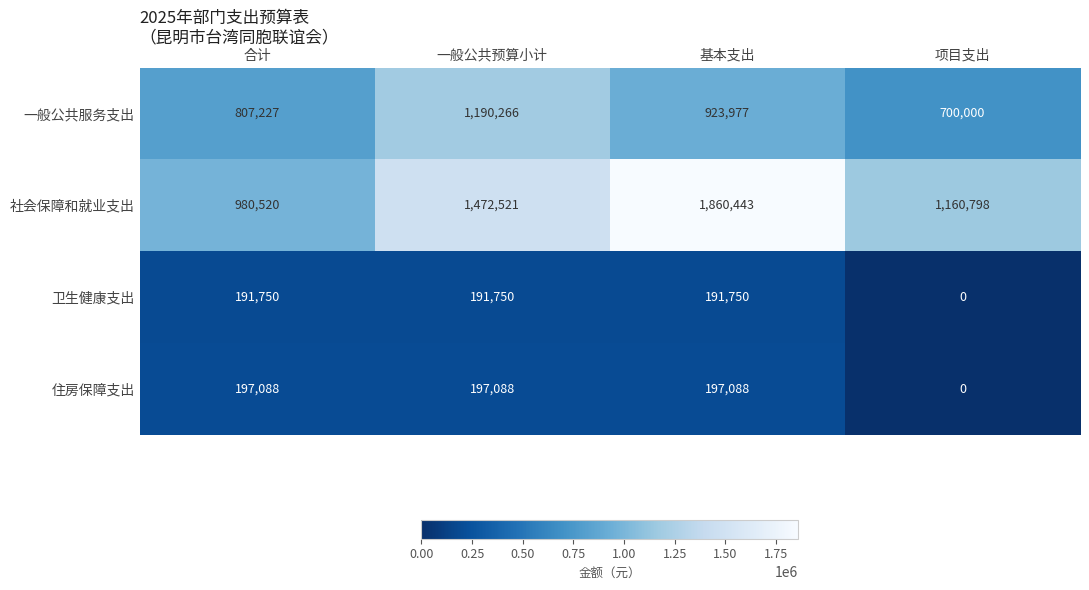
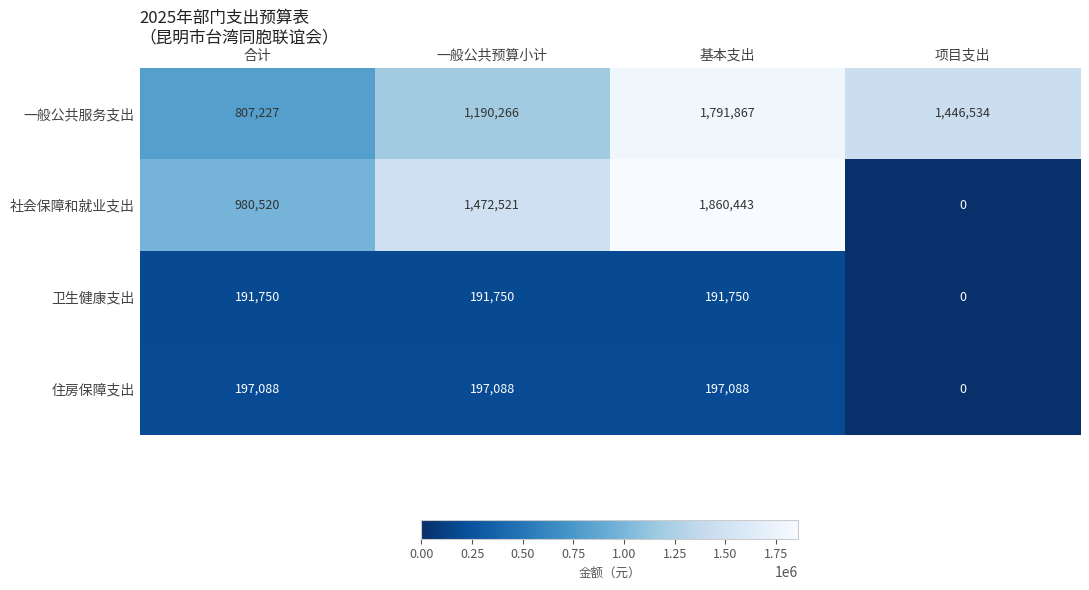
一般公共服务支出, 基本支出: 923,977 -> 1,791,867
一般公共服务支出, 项目支出: 700,000 -> 1,446,534
社会保障和就业支出, 项目支出: 1,160,798 -> 0
